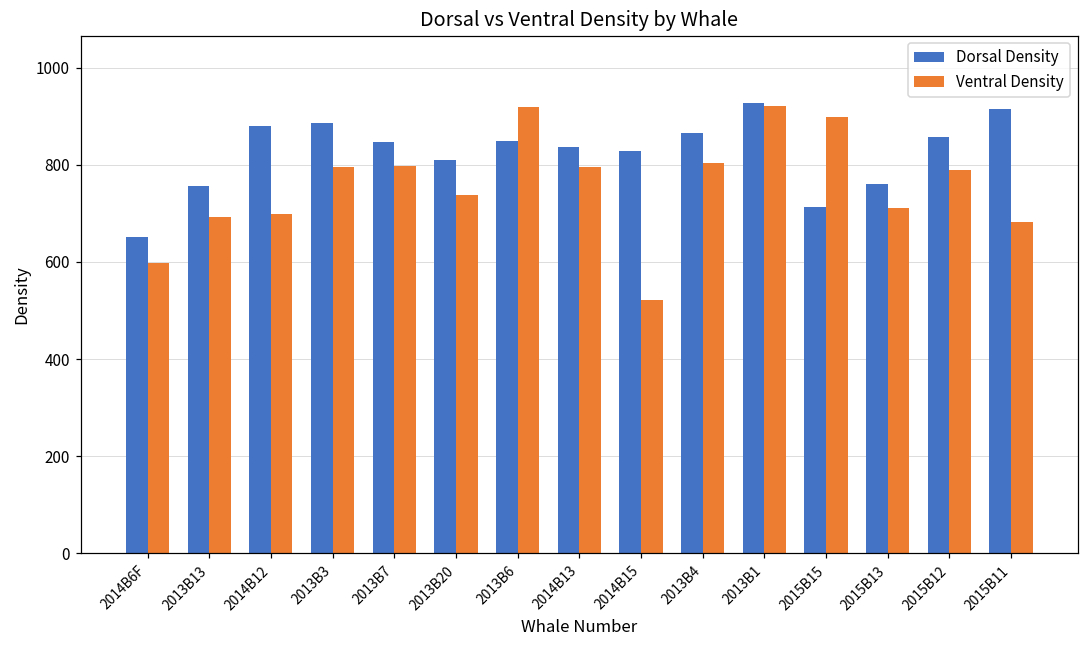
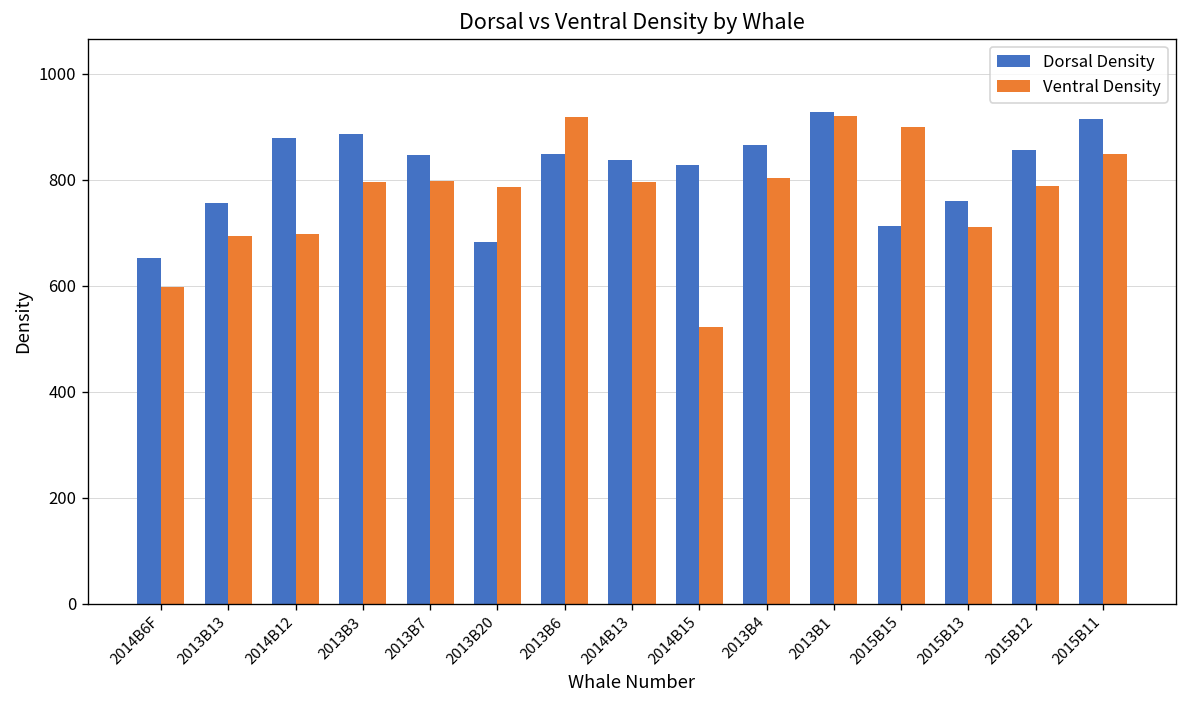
Dorsal Density, 2013B20: 810 -> 680
Ventral Density, 2013B20: 740 -> 790
Ventral Density, 2015B11: 680 -> 850
